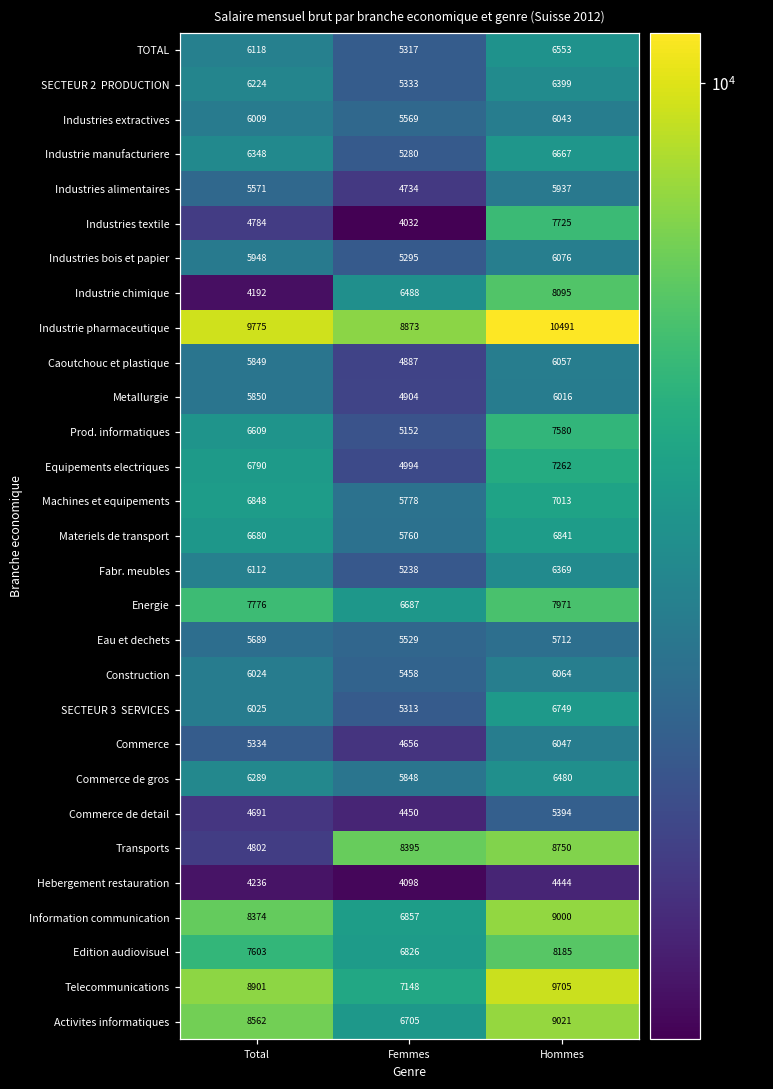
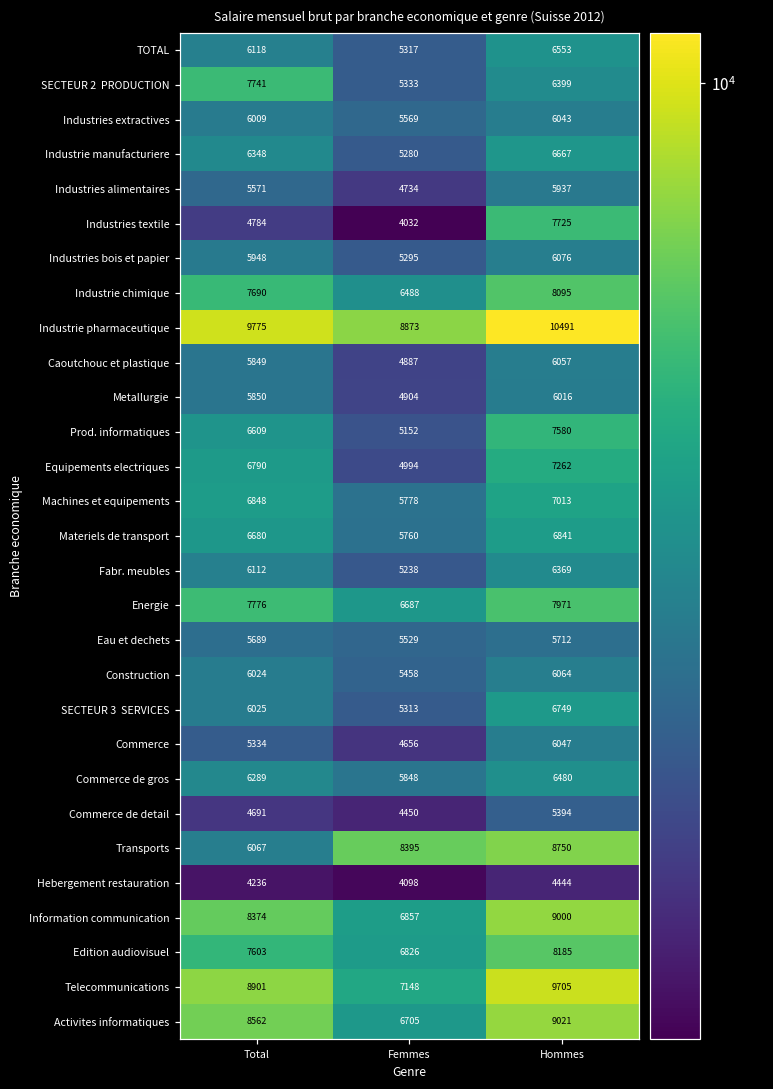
SECTEUR 2 PRODUCTION, Total: 6224 -> 7741
Industrie chimique, Total: 4192 -> 7690
Transports, Total: 4802 -> 6067
